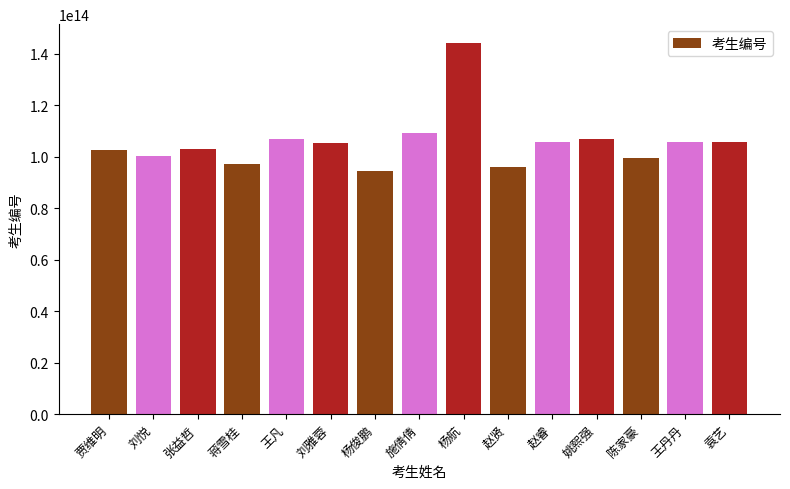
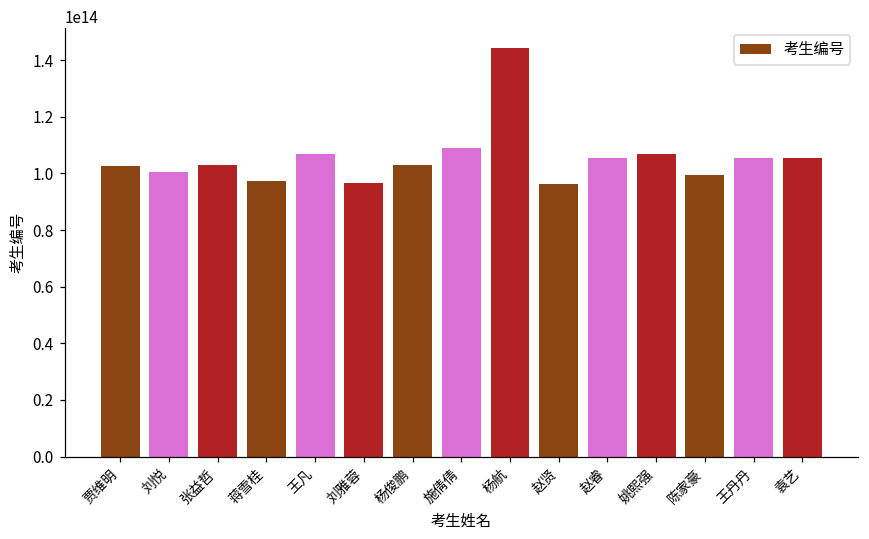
刘雅蓉: 105000000000000 -> 97000000000000
杨俊鹏: 94000000000000 -> 103000000000000
